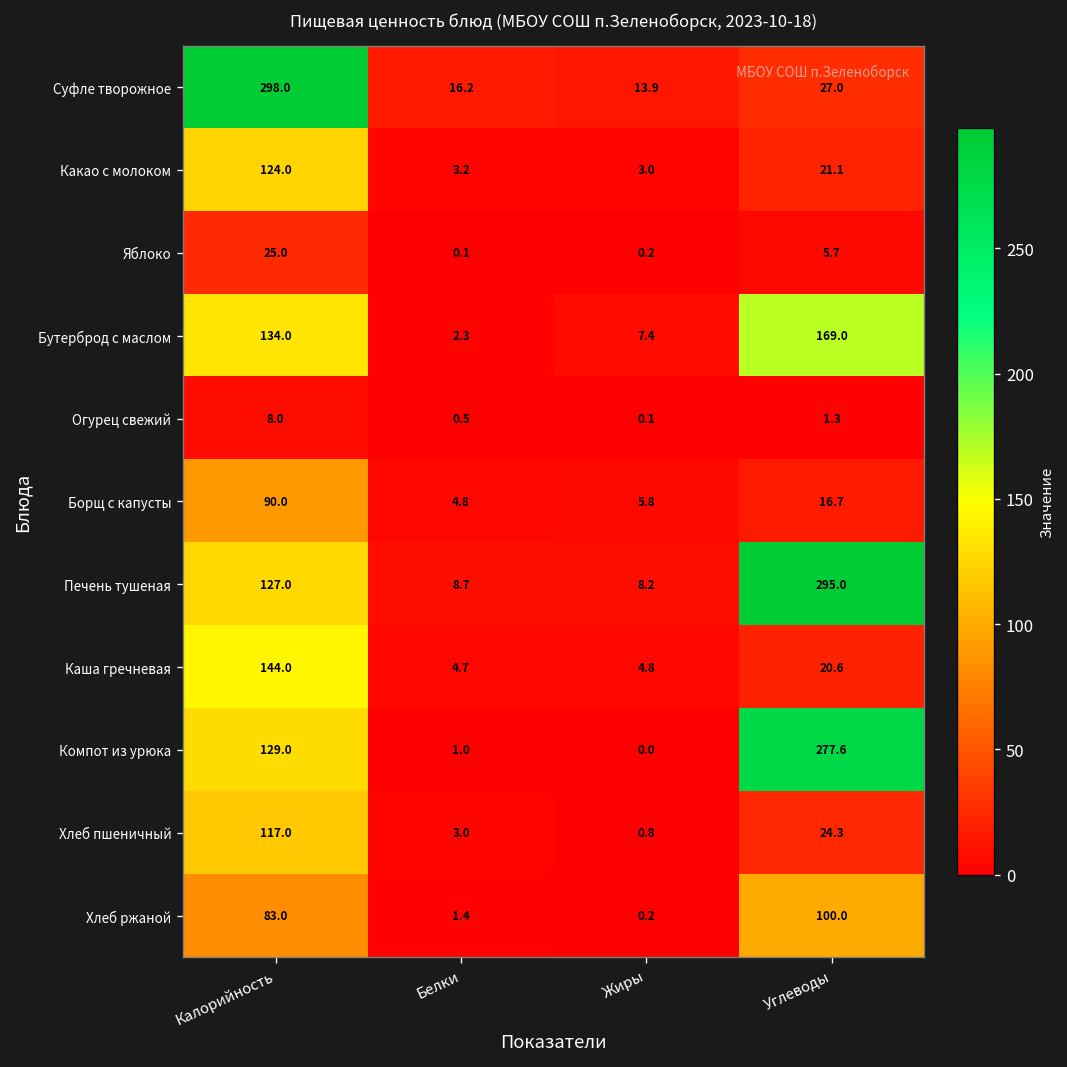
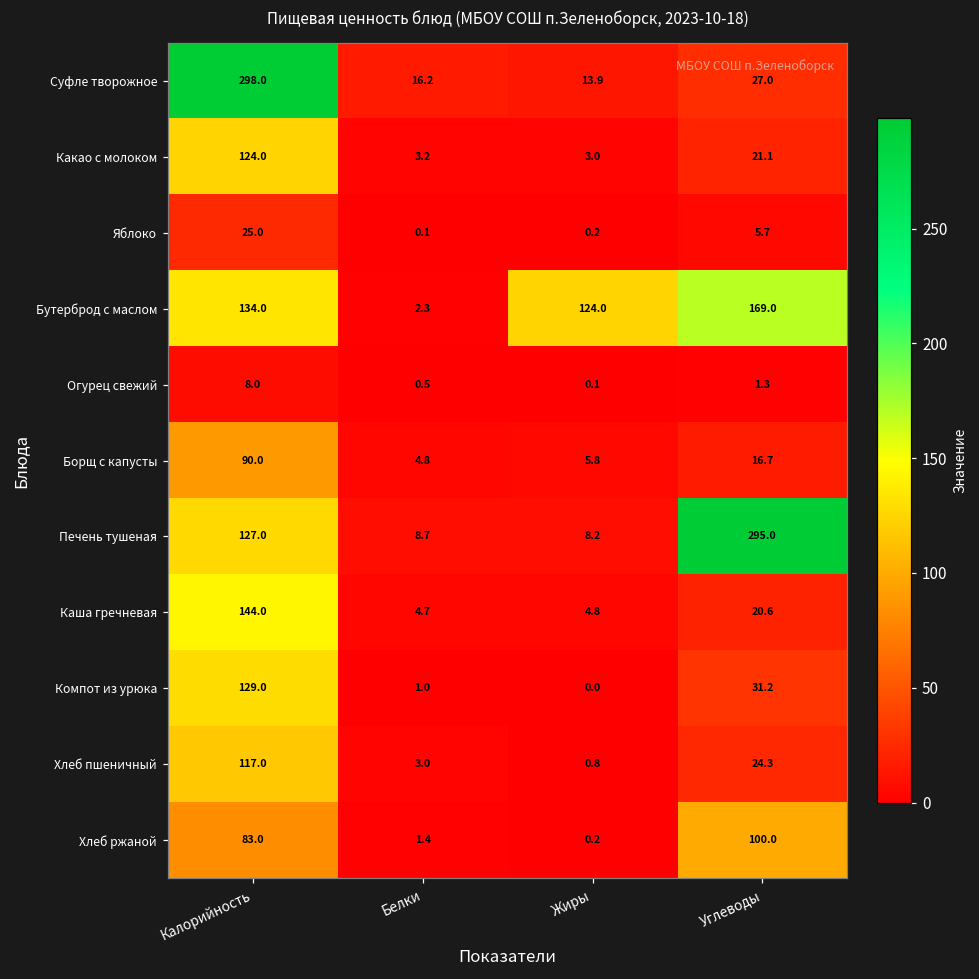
Бутерброд с маслом, Жиры: 7.4 -> 124.0
Компот из урюка, Углеводы: 277.6 -> 31.2
